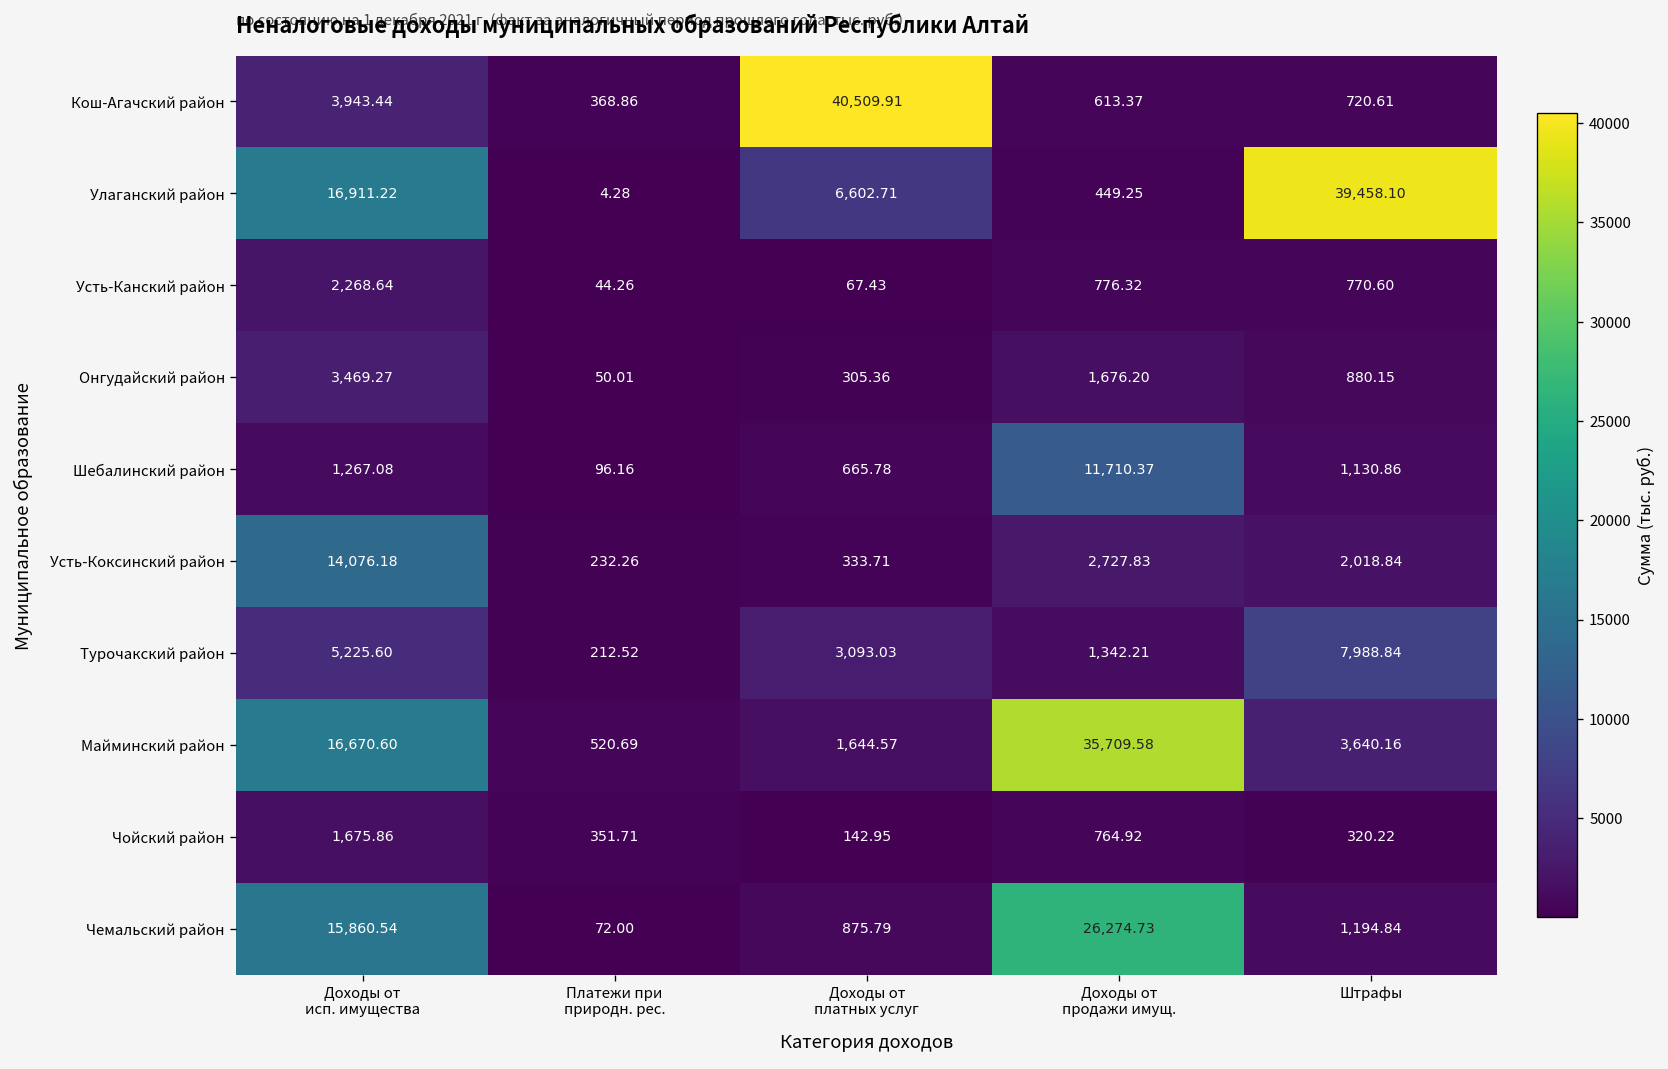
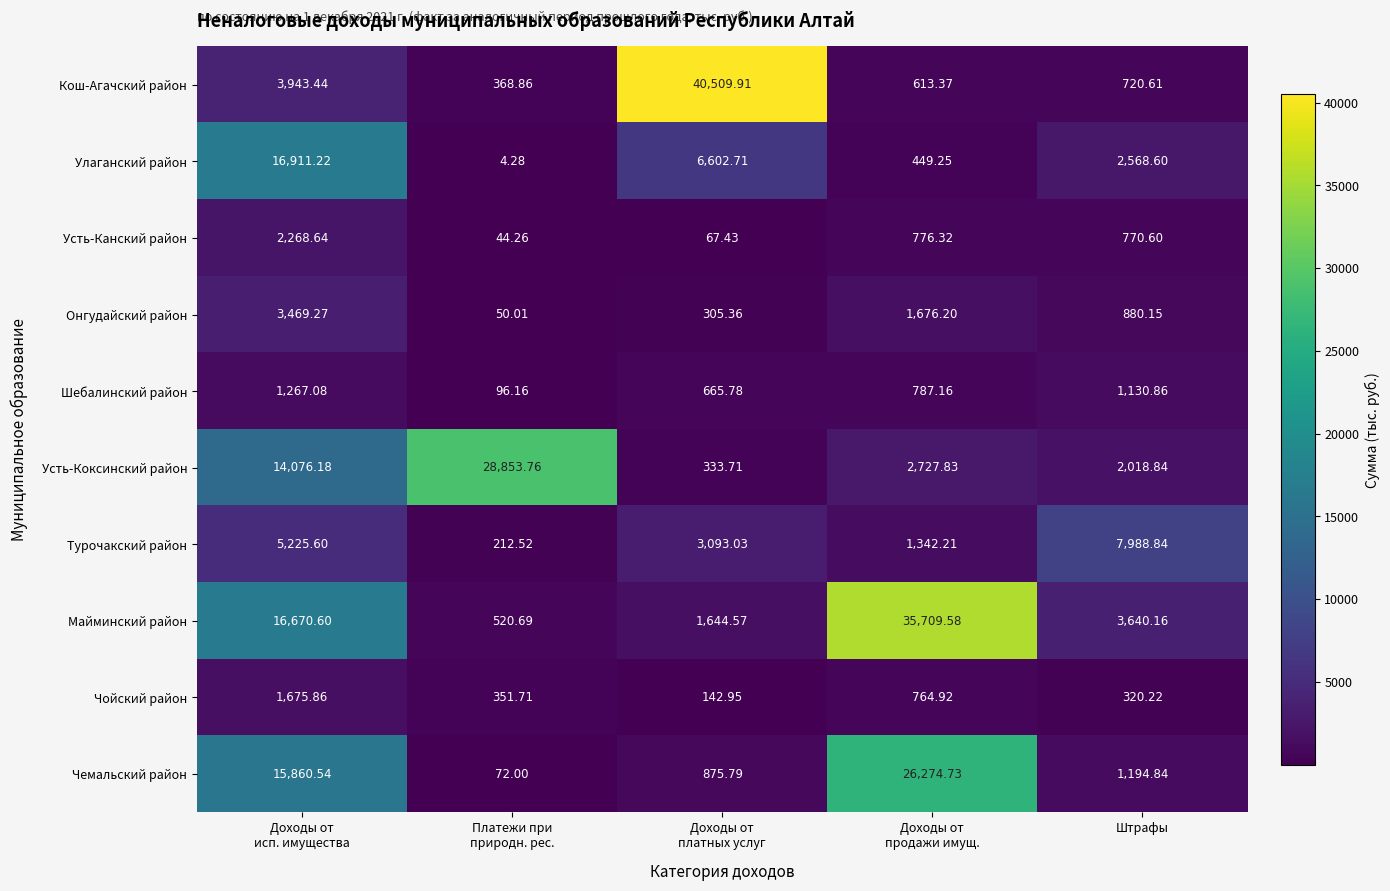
Улаганский район, Штрафы: 39,458.10 -> 2,568.60
Шебалинский район, Доходы от продажи имущ.: 11,710.37 -> 787.16
Усть-Коксинский район, Платежи при природн. рес.: 232.26 -> 28,853.76
